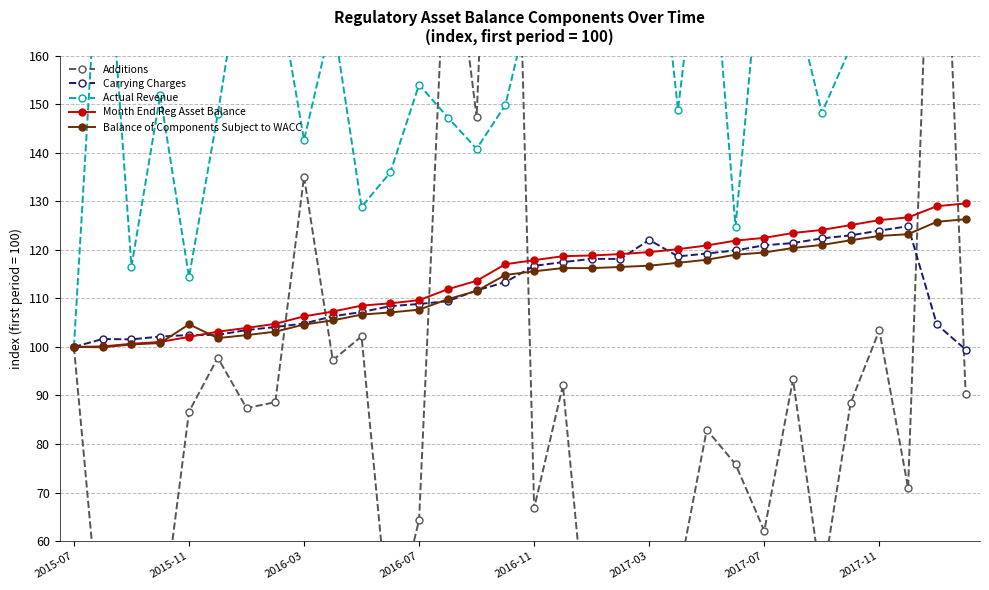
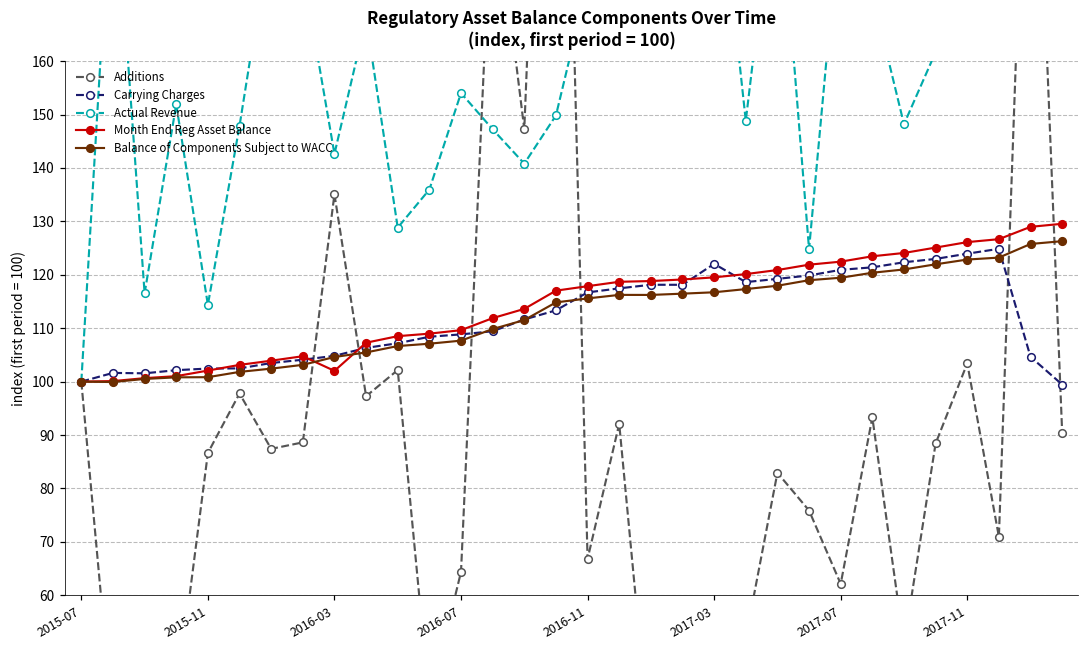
Balance of Components Subject to WACC, 2015-11: 105 -> 101
Month End Reg Asset Balance, 2016-03: 106 -> 102
